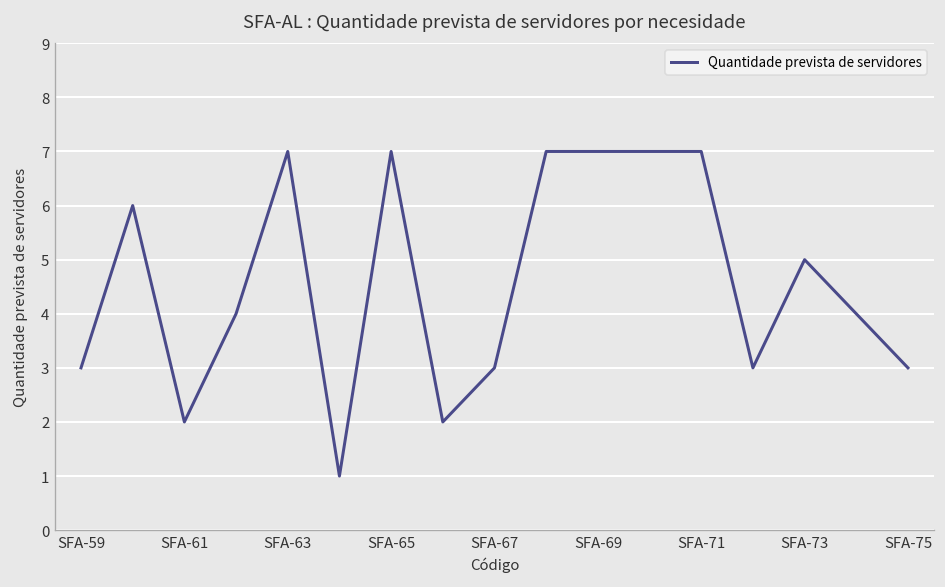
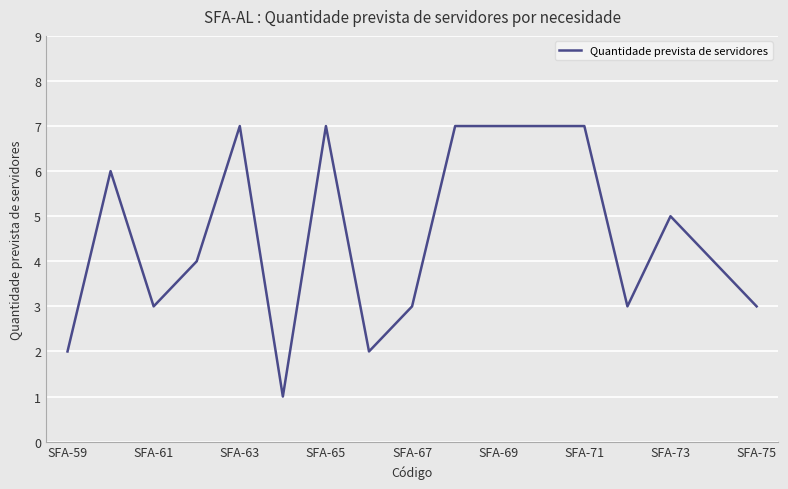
SFA-59: 3 -> 2
SFA-61: 2 -> 3
